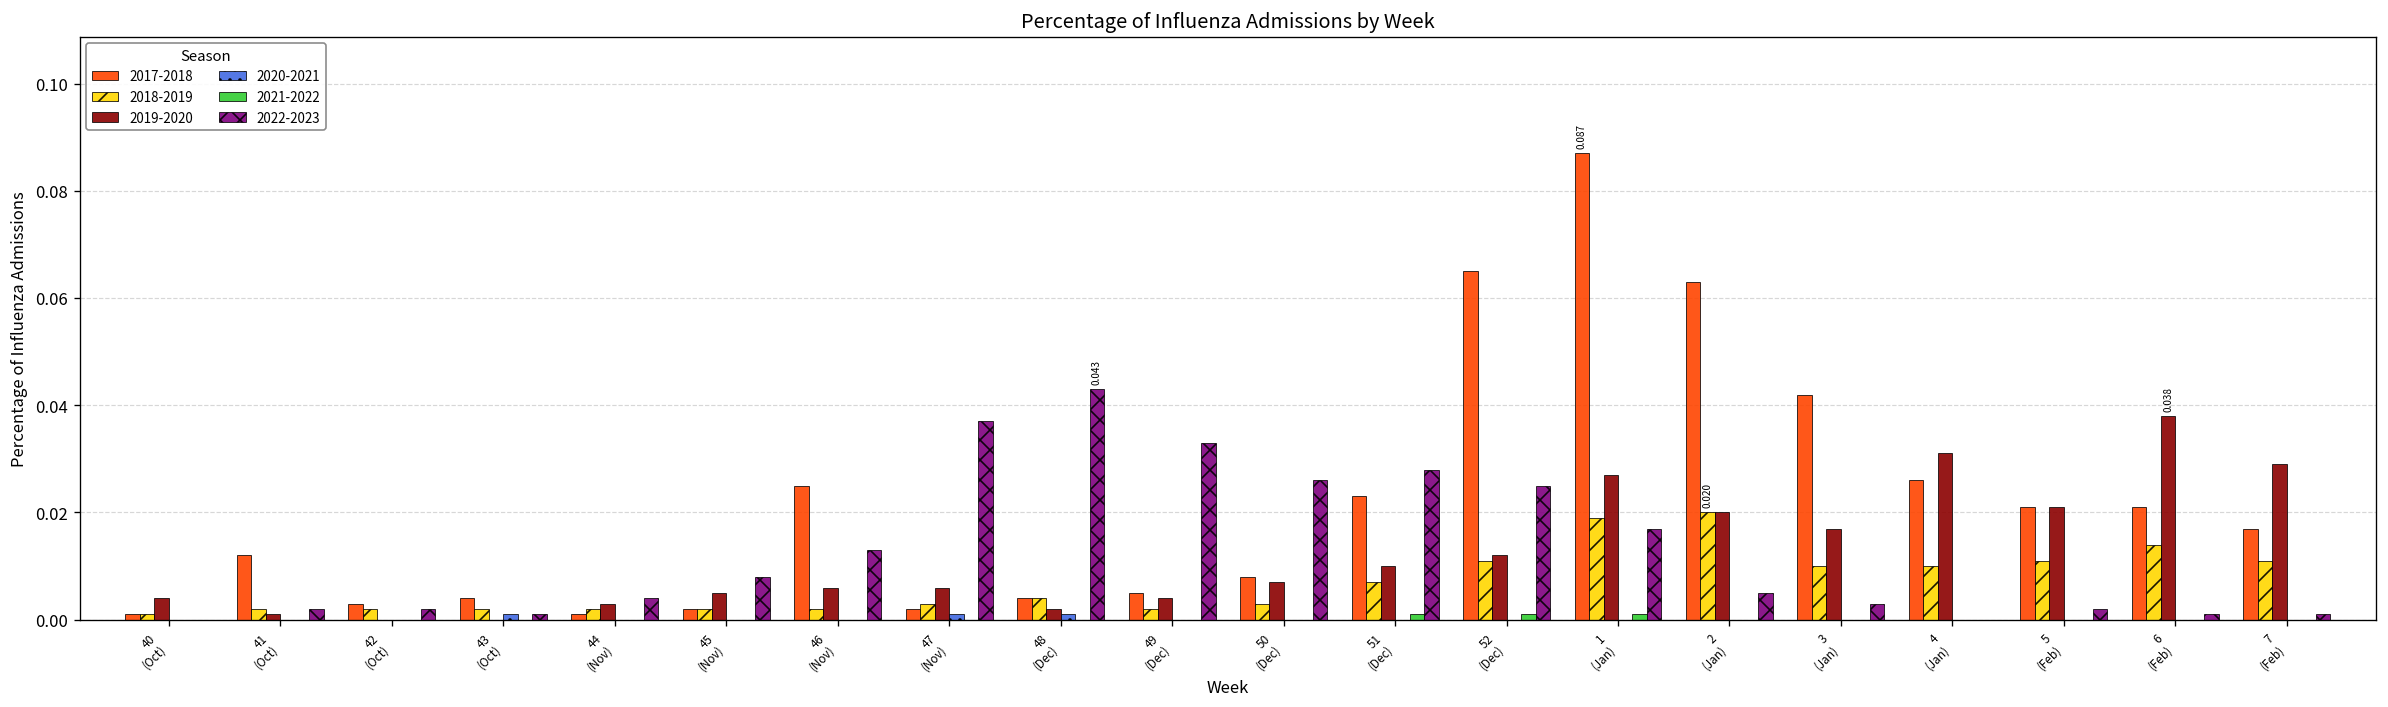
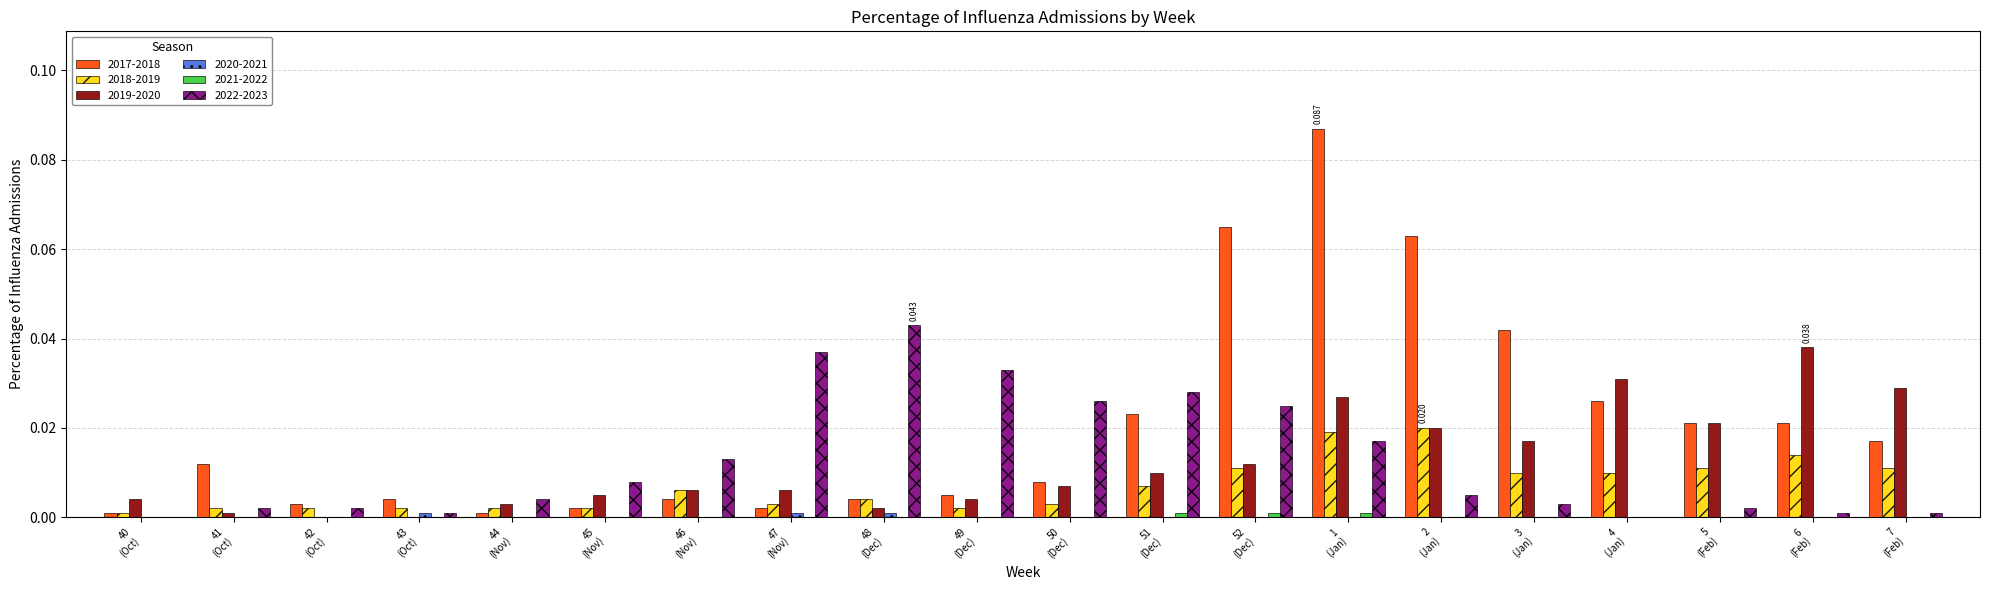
2017-2018, 46 (Nov): 0.025 -> 0.004
2018-2019, 46 (Nov): 0.002 -> 0.006
